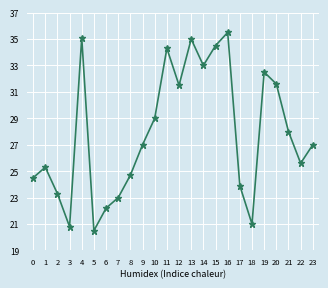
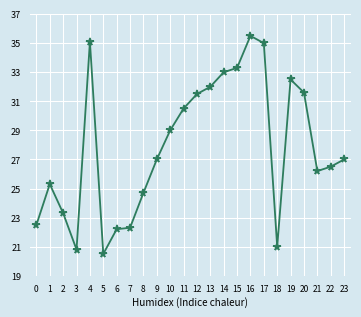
0: 24.5 -> 22.5
7: 23.0 -> 22.3
11: 34.3 -> 30.5
13: 35 -> 32
15: 34.5 -> 33.3
17: 23.9 -> 35.0
21: 28.0 -> 26.2
22: 25.6 -> 26.5
